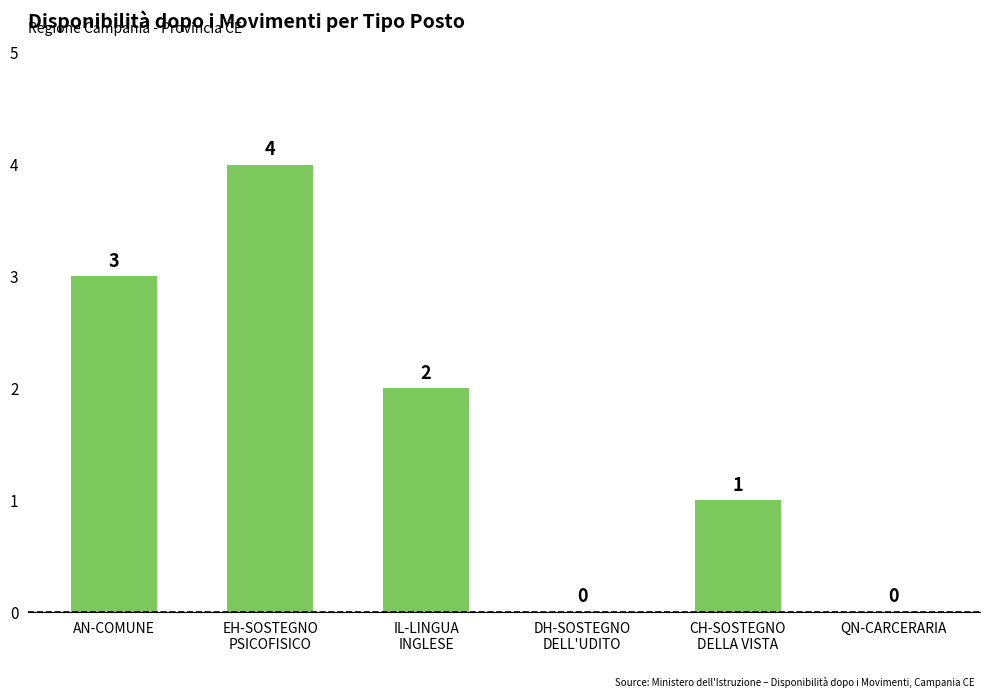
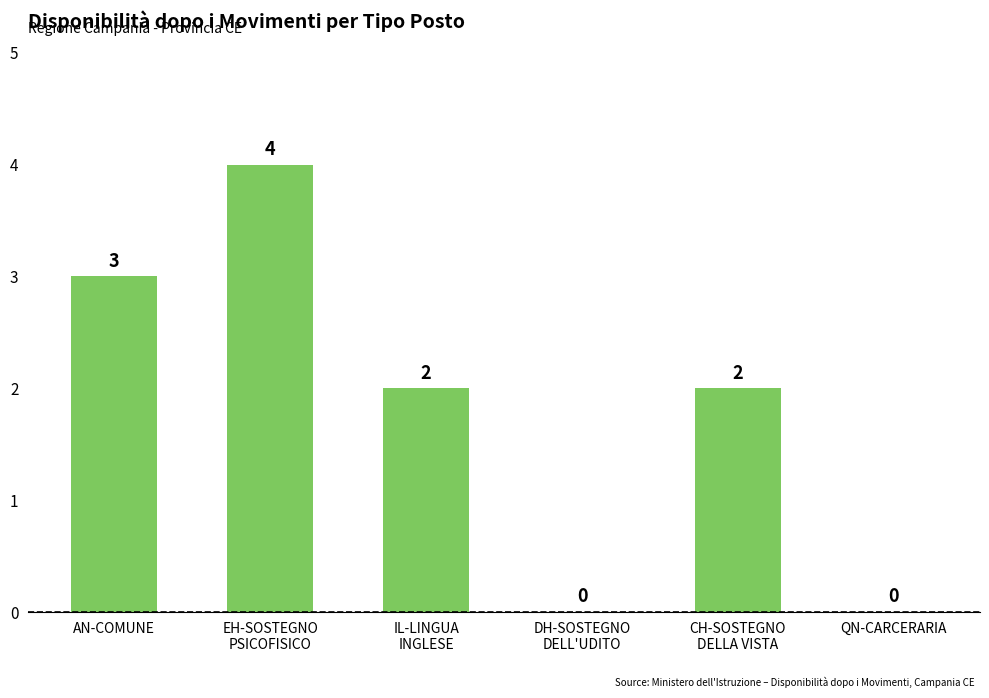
CH-SOSTEGNO DELLA VISTA: 1 -> 2
